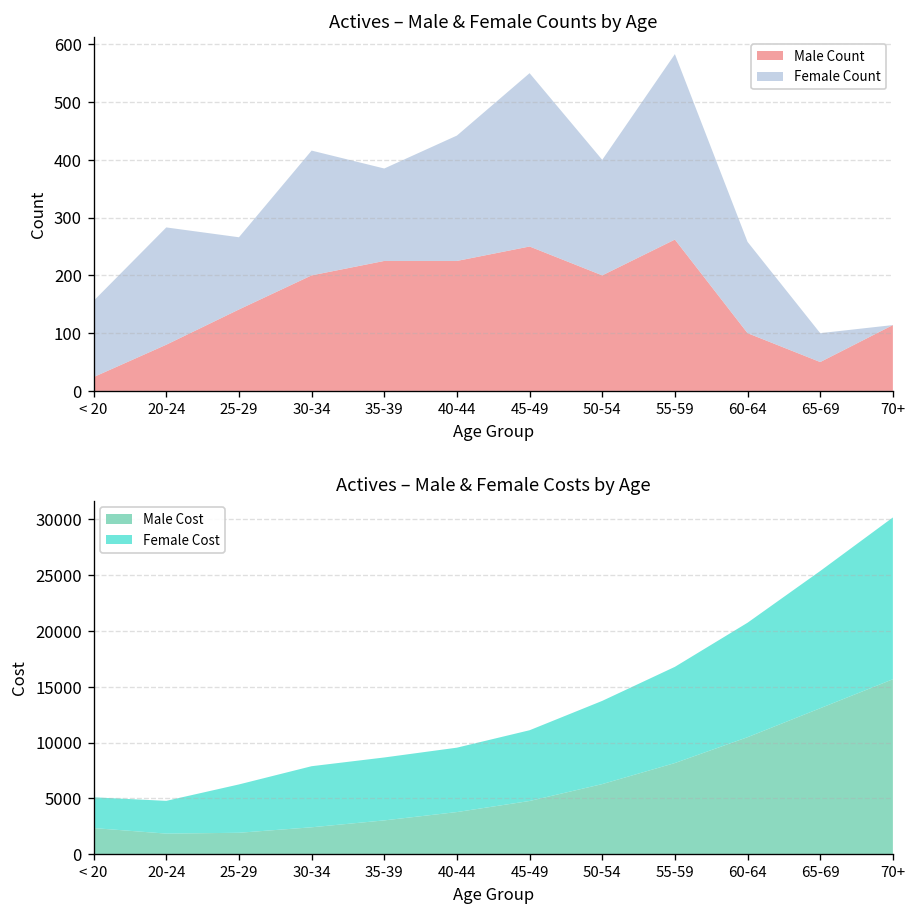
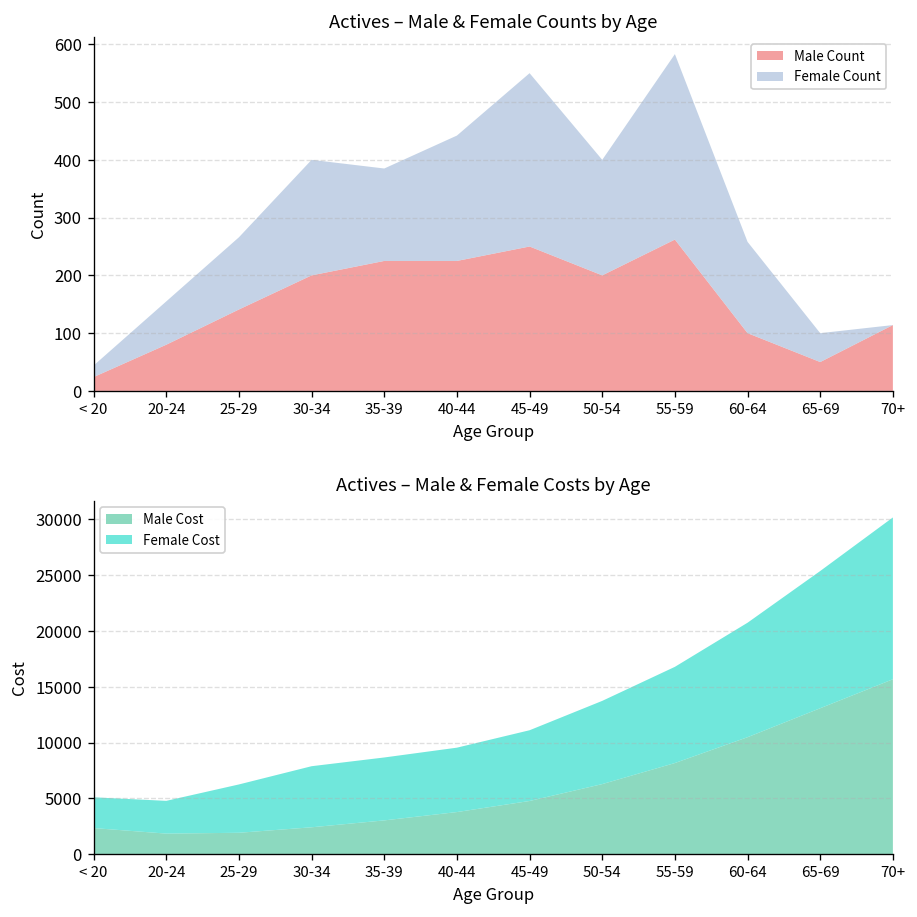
Actives – Male & Female Counts by Age, Female Count, < 20: 130 -> 20
Actives – Male & Female Counts by Age, Female Count, 20-24: 200 -> 80
Actives – Male & Female Counts by Age, Female Count, 30-34: 220 -> 200
